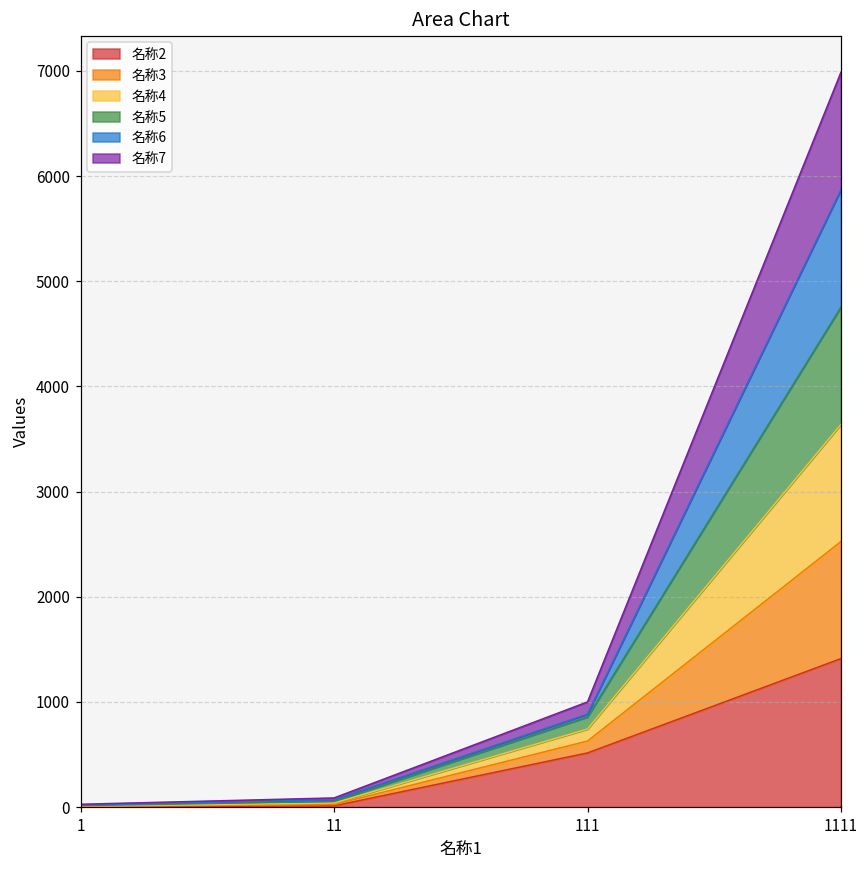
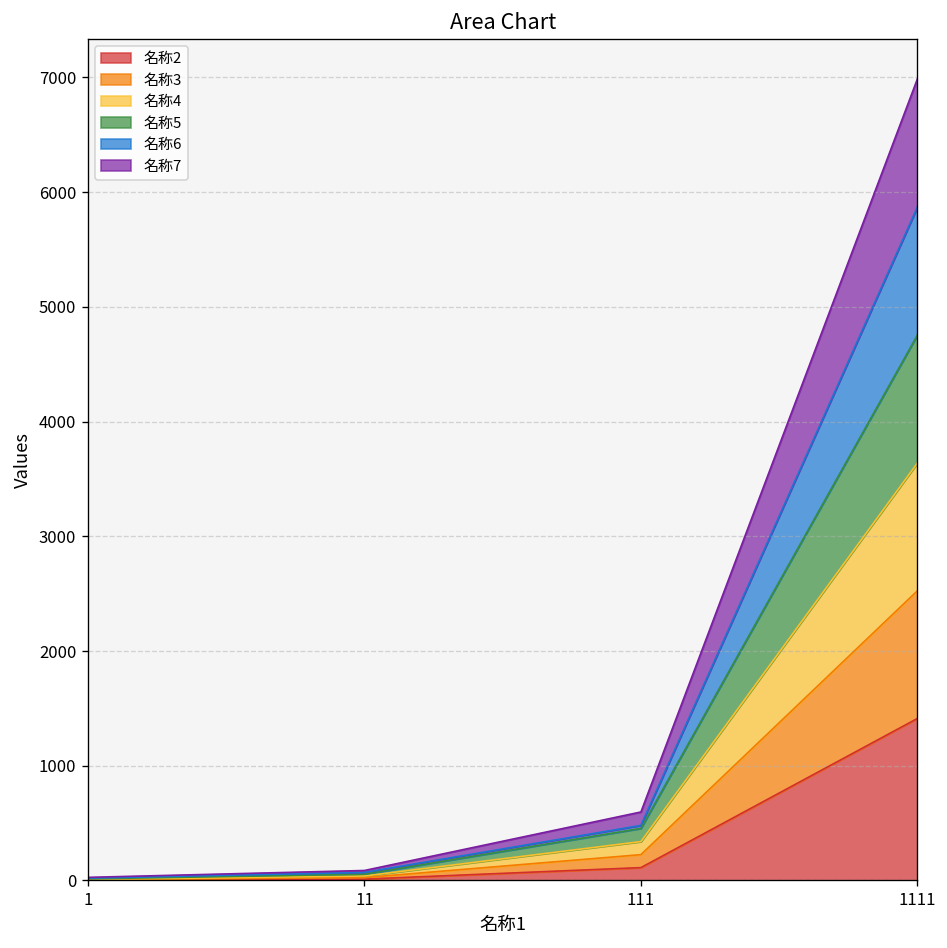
名称2, 111: 500 -> 100
